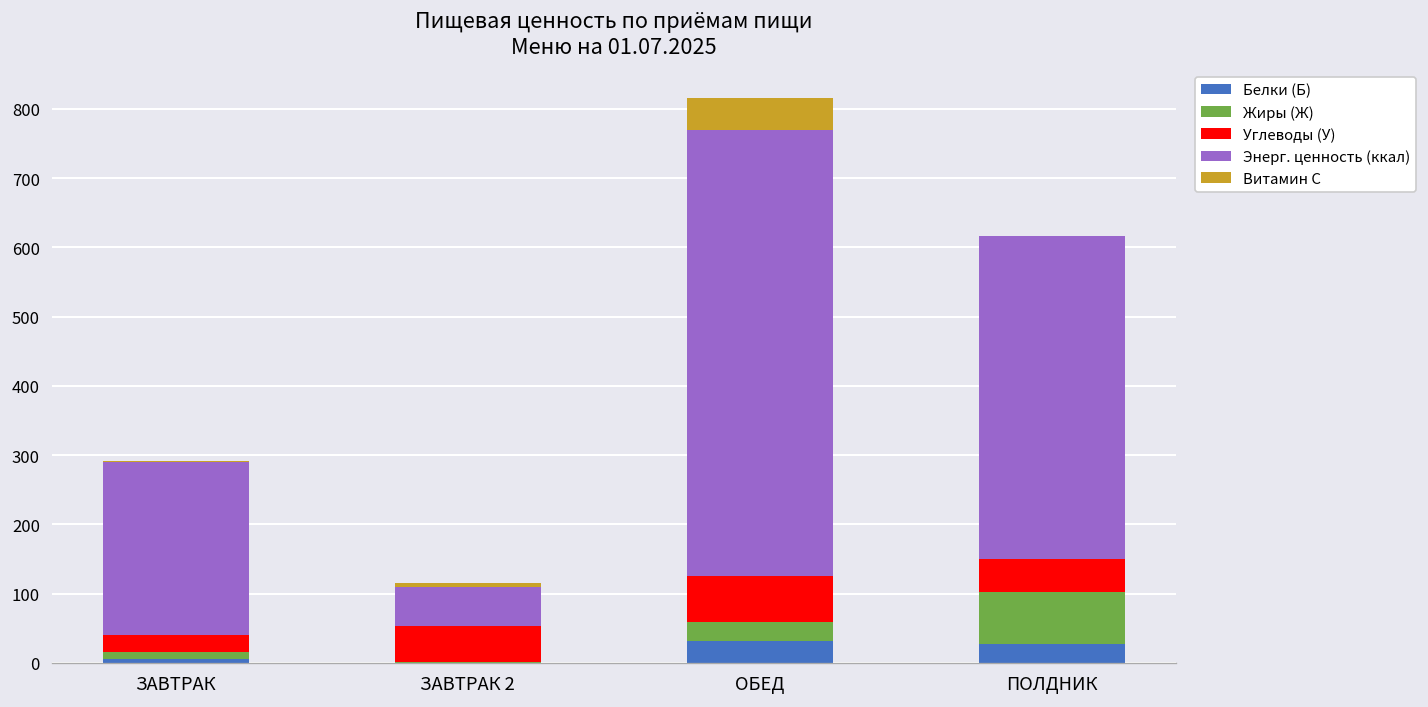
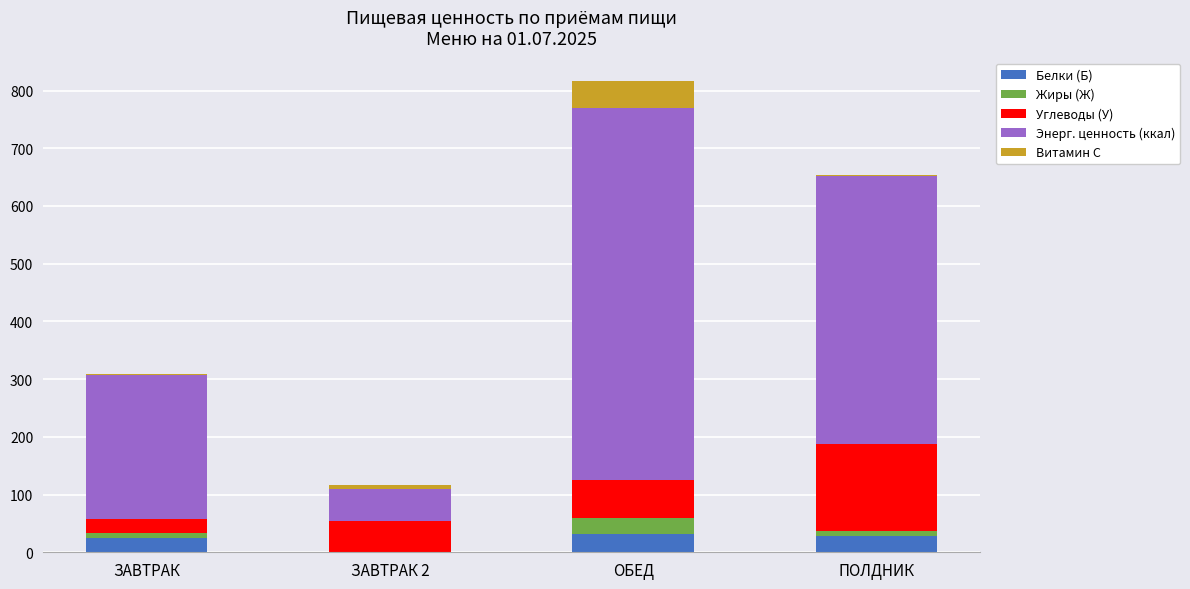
Белки (Б), ЗАВТРАК: 10 -> 20
Жиры (Ж), ПОЛДНИК: 70 -> 10
Углеводы (У), ПОЛДНИК: 50 -> 150
